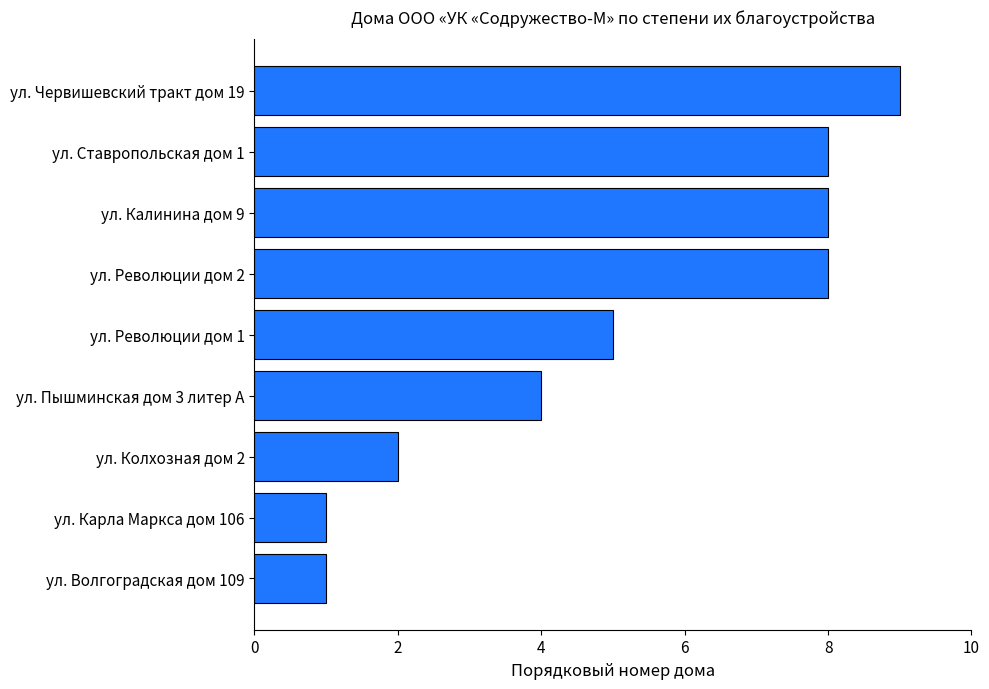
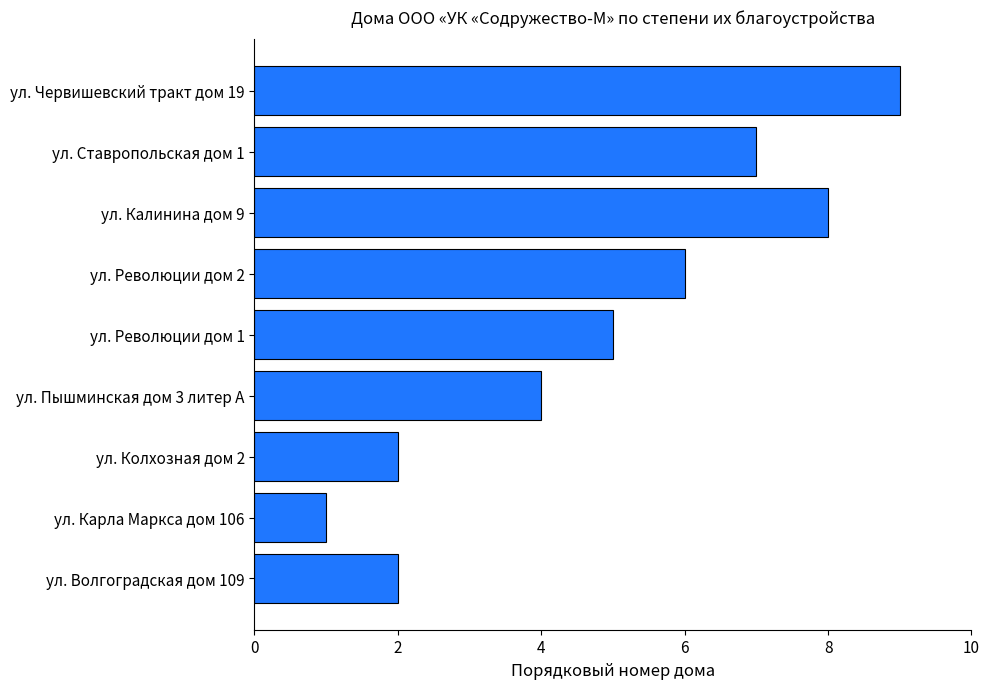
ул. Ставропольская дом 1: 8 -> 7
ул. Революции дом 2: 8 -> 6
ул. Волгоградская дом 109: 1 -> 2
